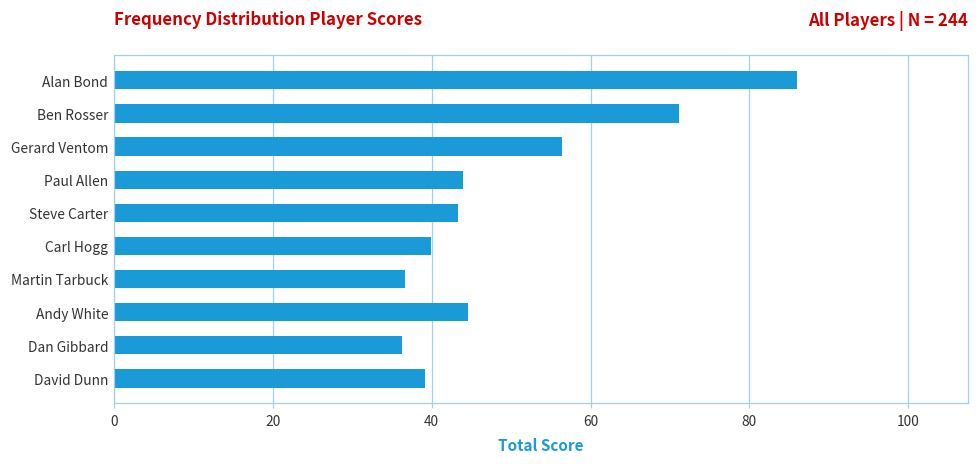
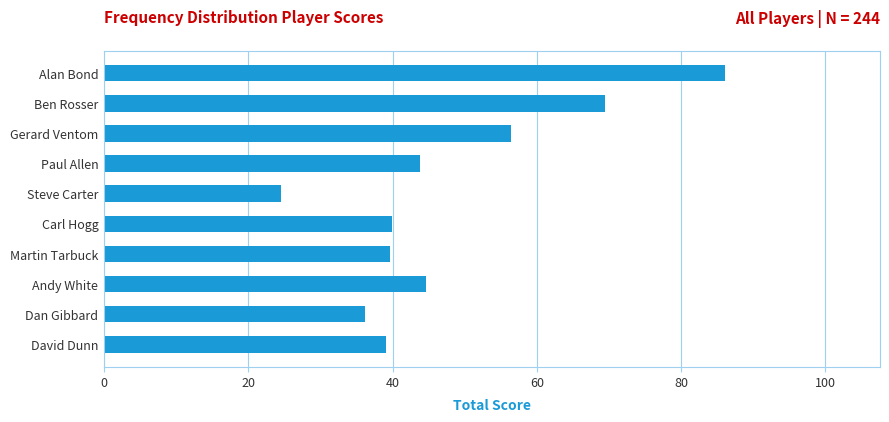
Ben Rosser: 71 -> 70
Steve Carter: 43 -> 25
Martin Tarbuck: 37 -> 40
